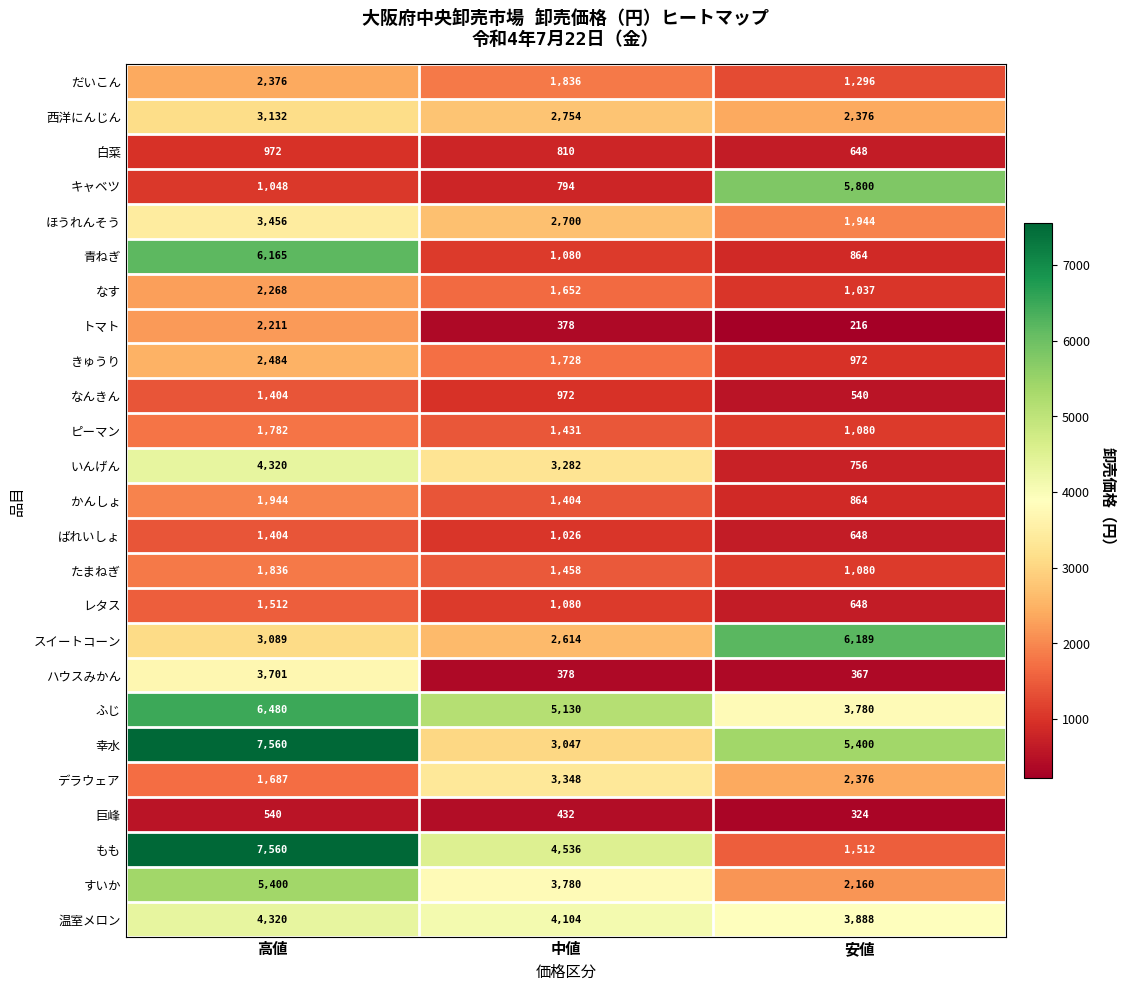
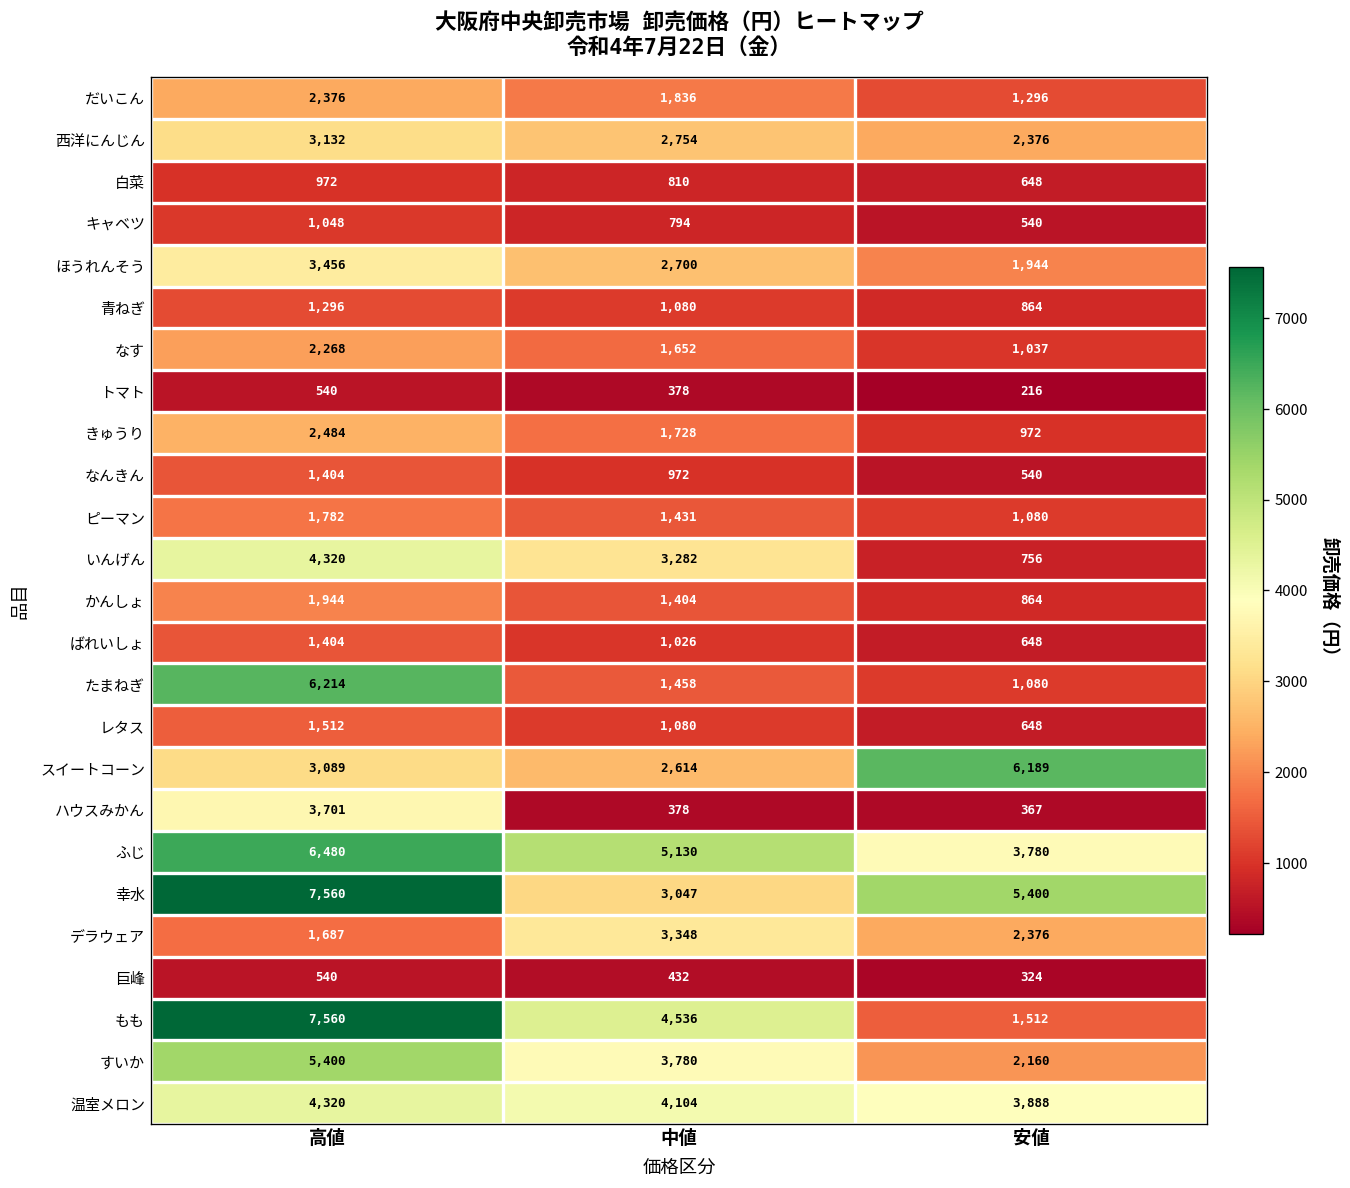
キャベツ, 安値: 5,800 -> 540
青ねぎ, 高値: 6,165 -> 1,296
トマト, 高値: 2,211 -> 540
たまねぎ, 高値: 1,836 -> 6,214
